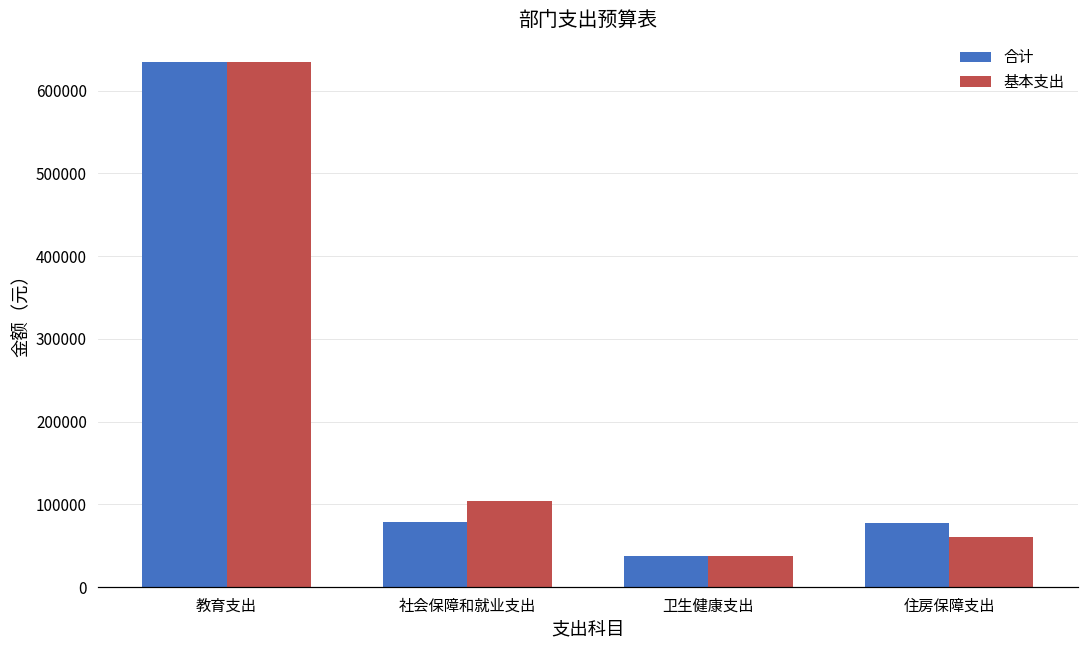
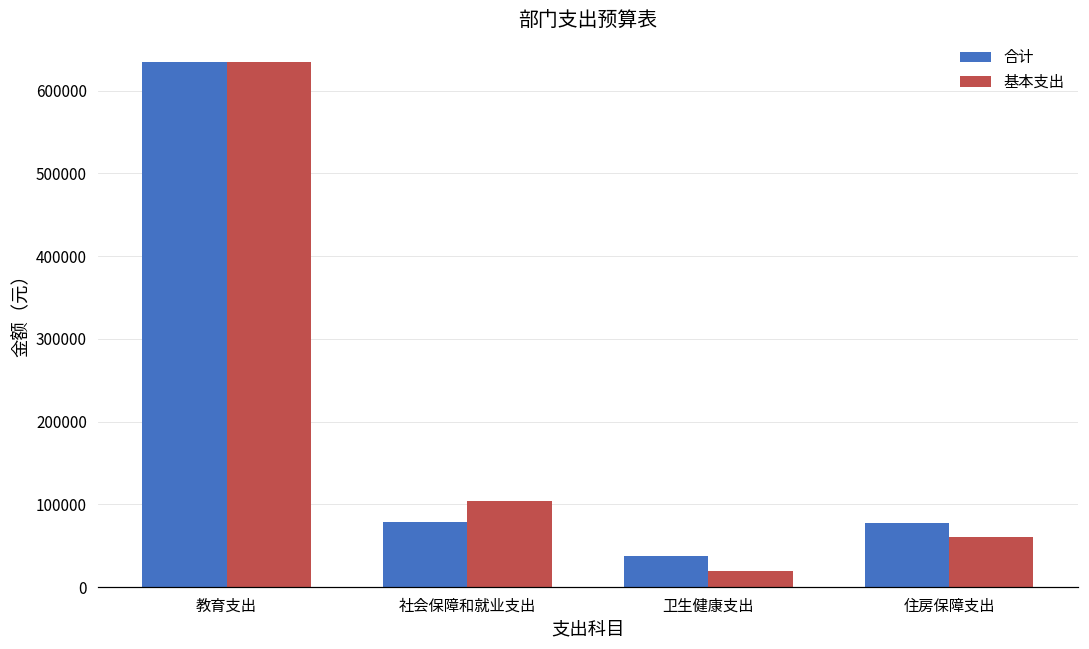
基本支出, 卫生健康支出: 40000 -> 20000
